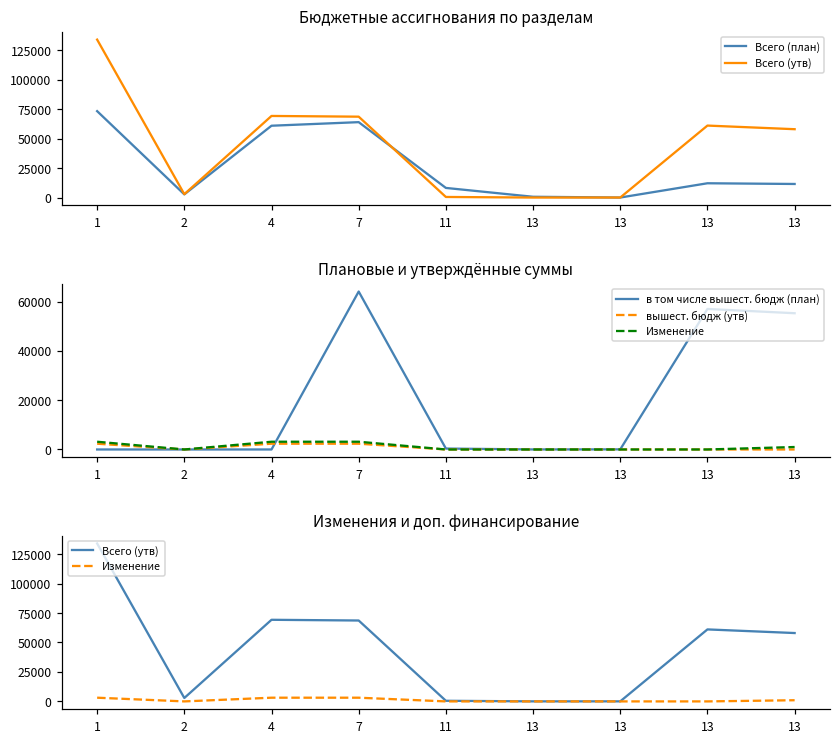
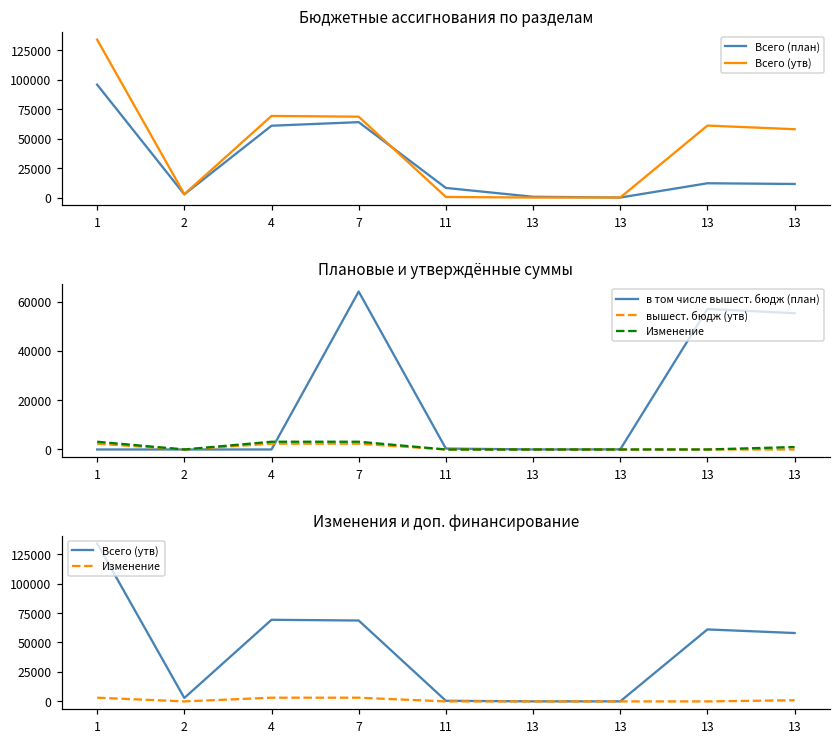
Бюджетные ассигнования по разделам, Всего (план), 1: 73000 -> 96000
